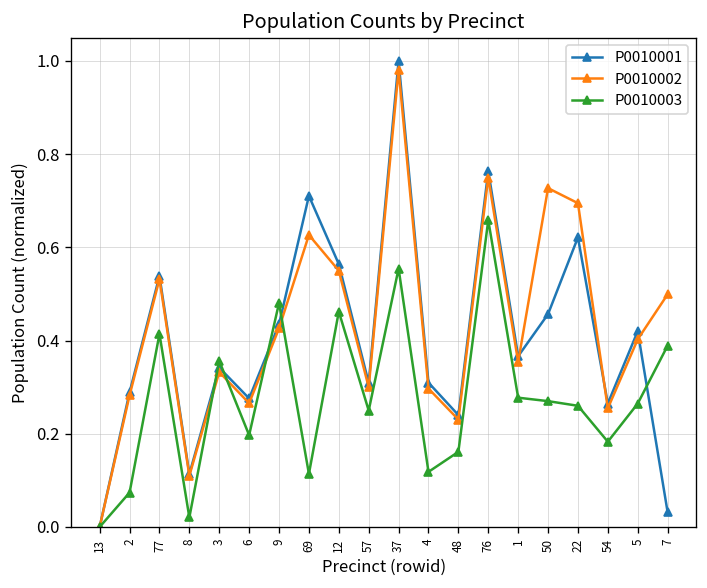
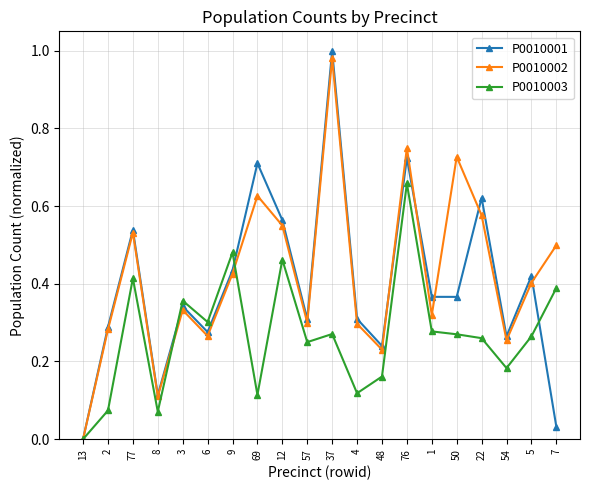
P0010003, 8: 0.02 -> 0.07
P0010003, 6: 0.20 -> 0.30
P0010003, 37: 0.55 -> 0.27
P0010001, 76: 0.76 -> 0.72
P0010002, 1: 0.35 -> 0.32
P0010001, 50: 0.46 -> 0.37
P0010002, 22: 0.69 -> 0.58
